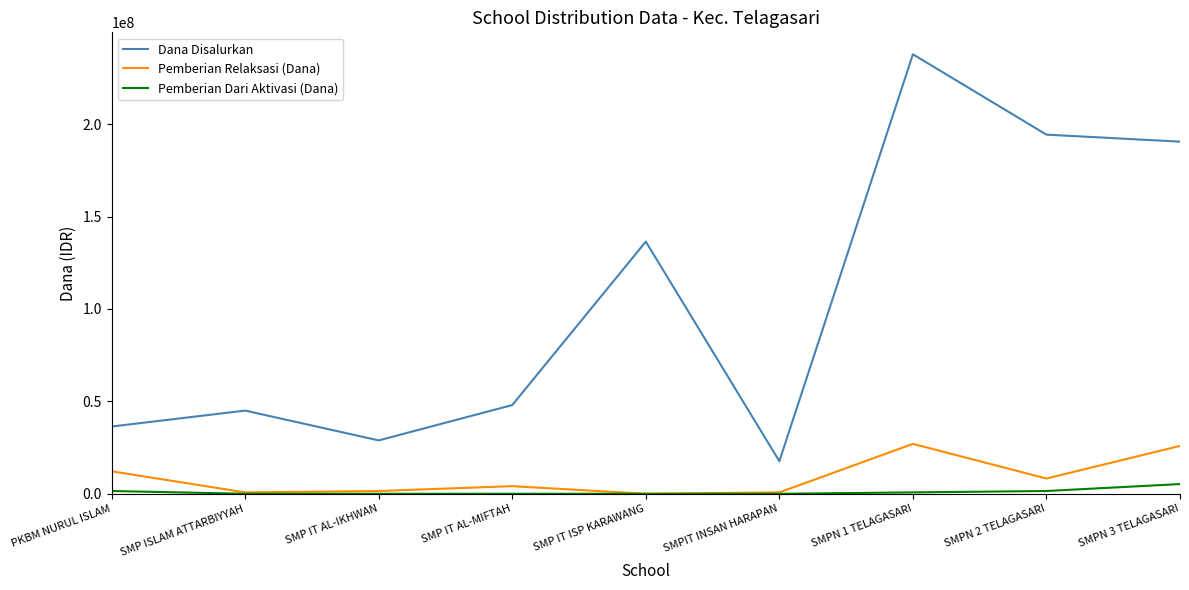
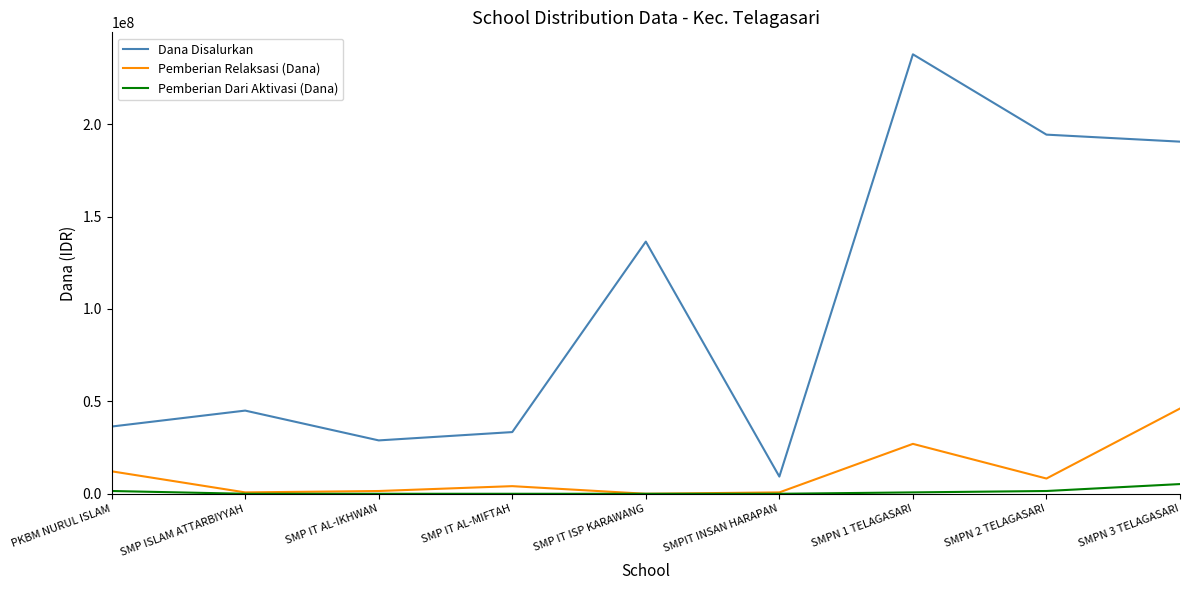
Dana Disalurkan, SMP IT AL-MIFTAH: 48000000 -> 33000000
Dana Disalurkan, SMPIT INSAN HARAPAN: 18000000 -> 9000000
Pemberian Relaksasi (Dana), SMPN 3 TELAGASARI: 26000000 -> 46000000
